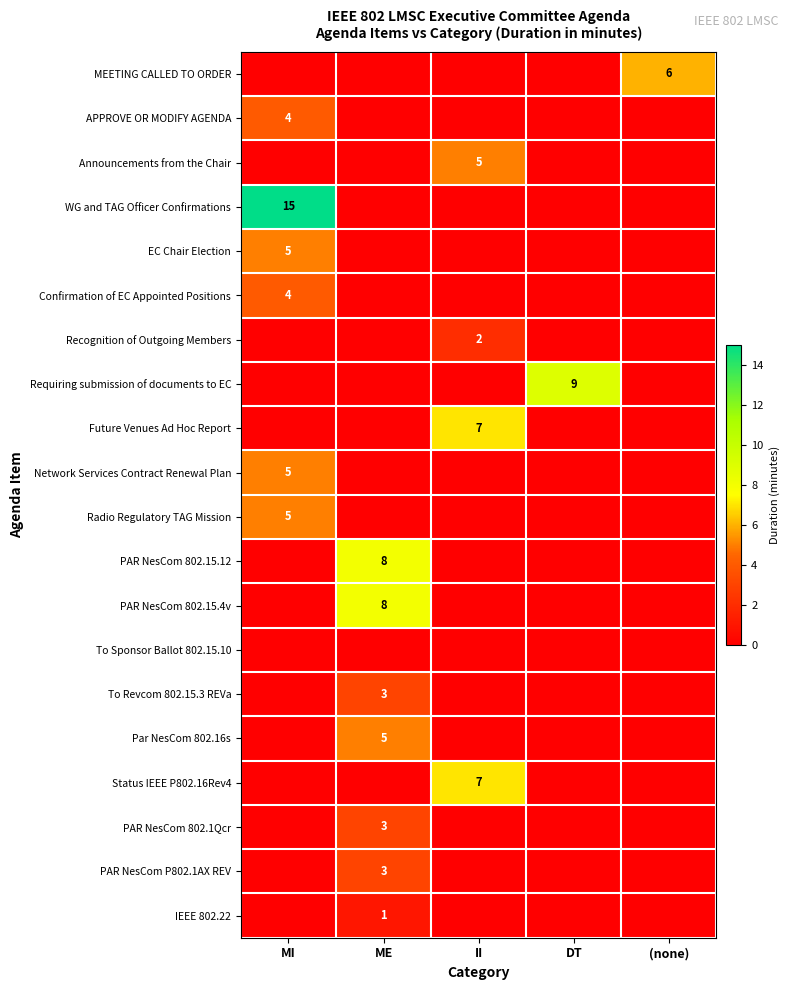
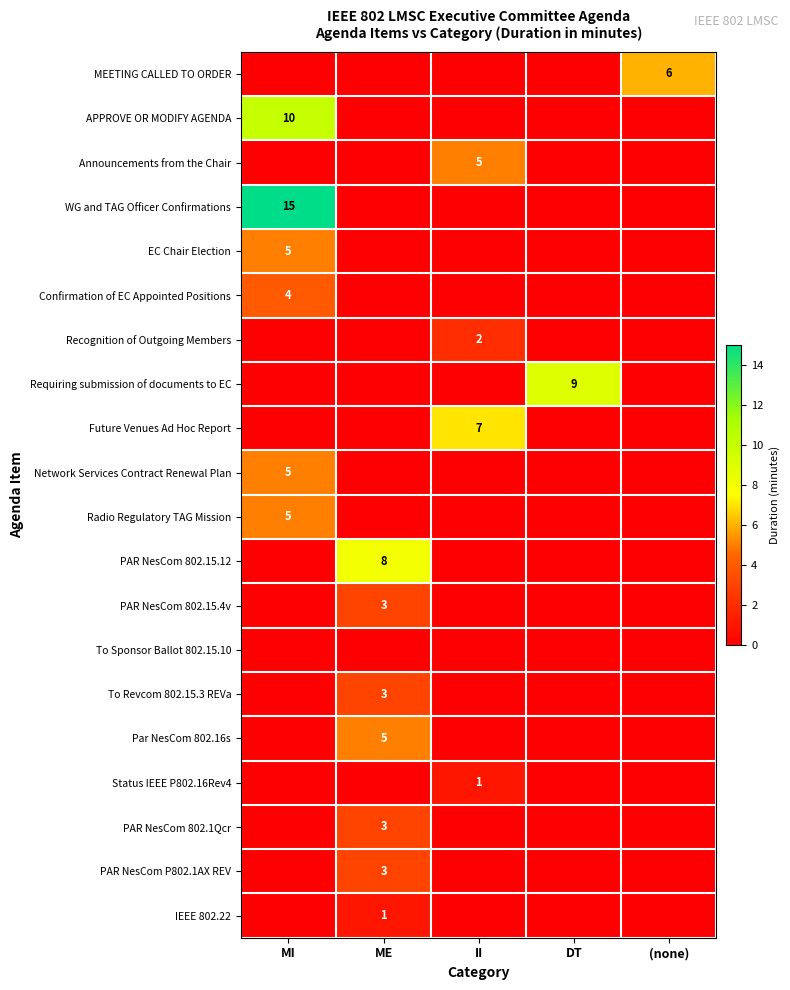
APPROVE OR MODIFY AGENDA, MI: 4 -> 10
PAR NesCom 802.15.4v, ME: 8 -> 3
Status IEEE P802.16Rev4, II: 7 -> 1
